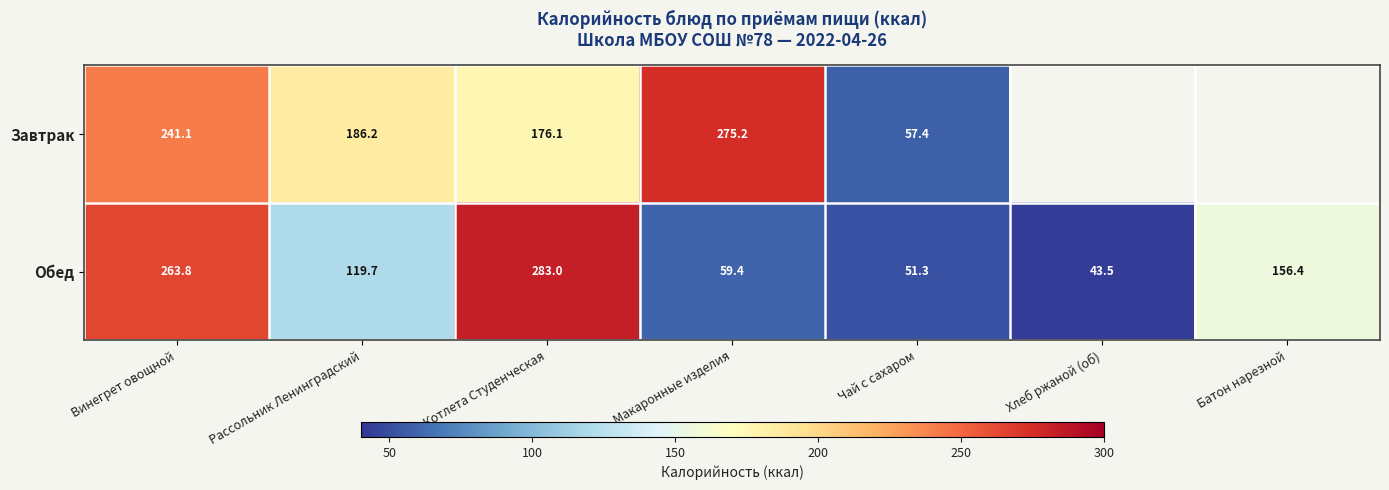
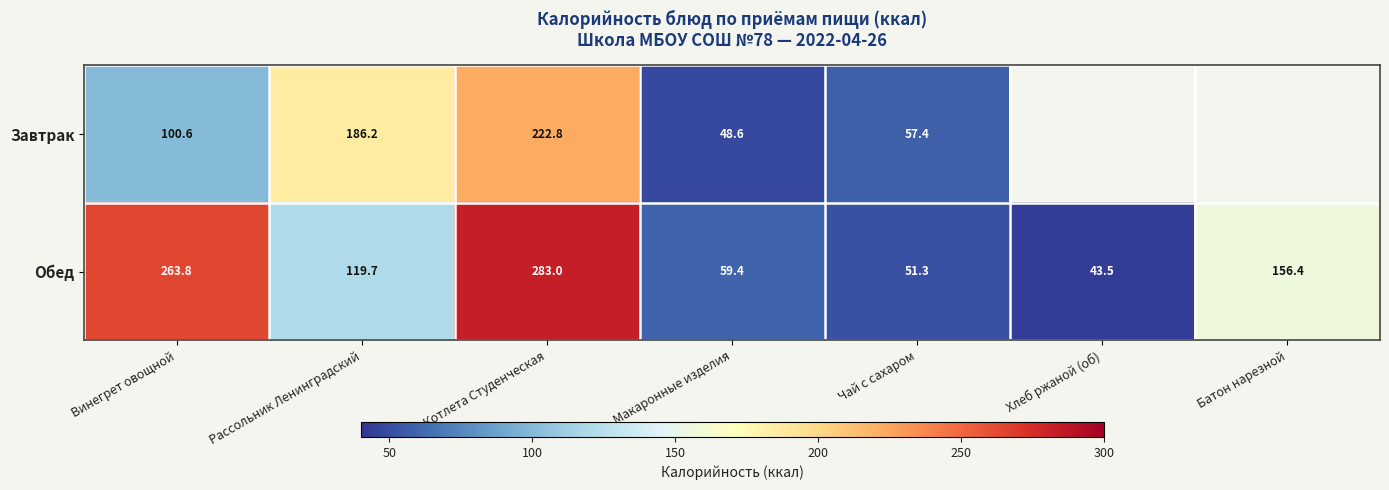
Завтрак, Винегрет овощной: 241.1 -> 100.6
Завтрак, Котлета Студенческая: 176.1 -> 222.8
Завтрак, Макаронные изделия: 275.2 -> 48.6
